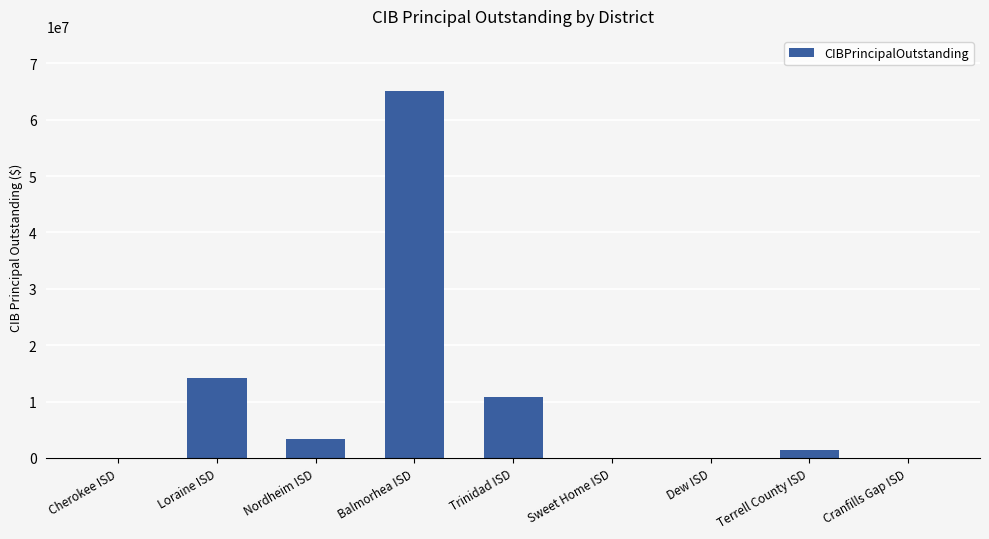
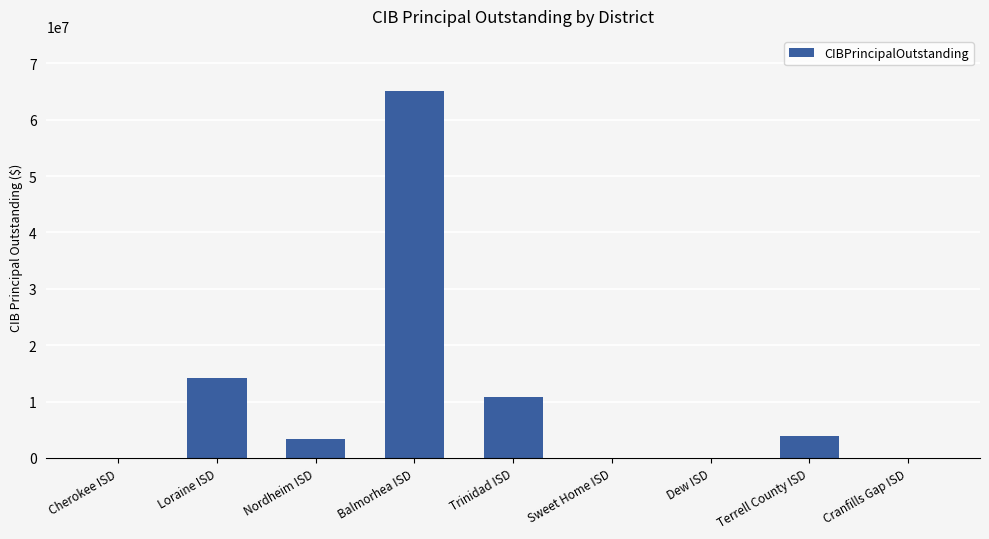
Terrell County ISD: 1000000 -> 4000000
